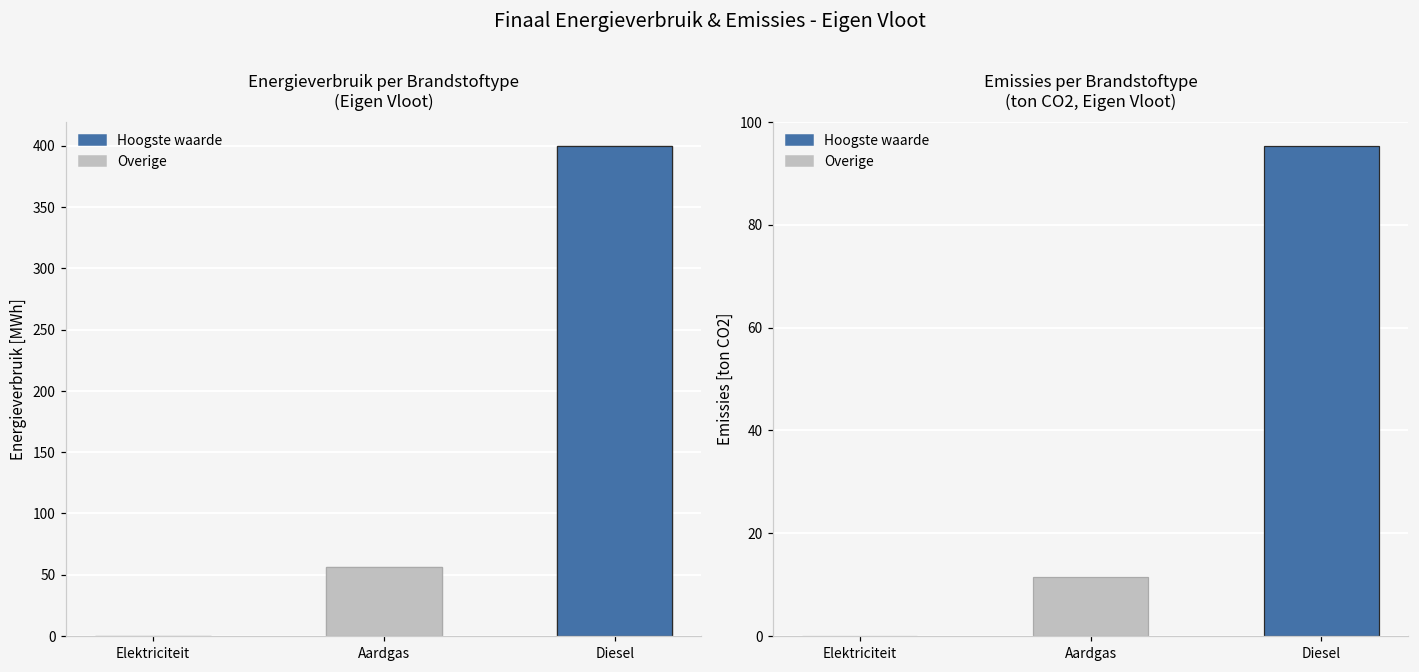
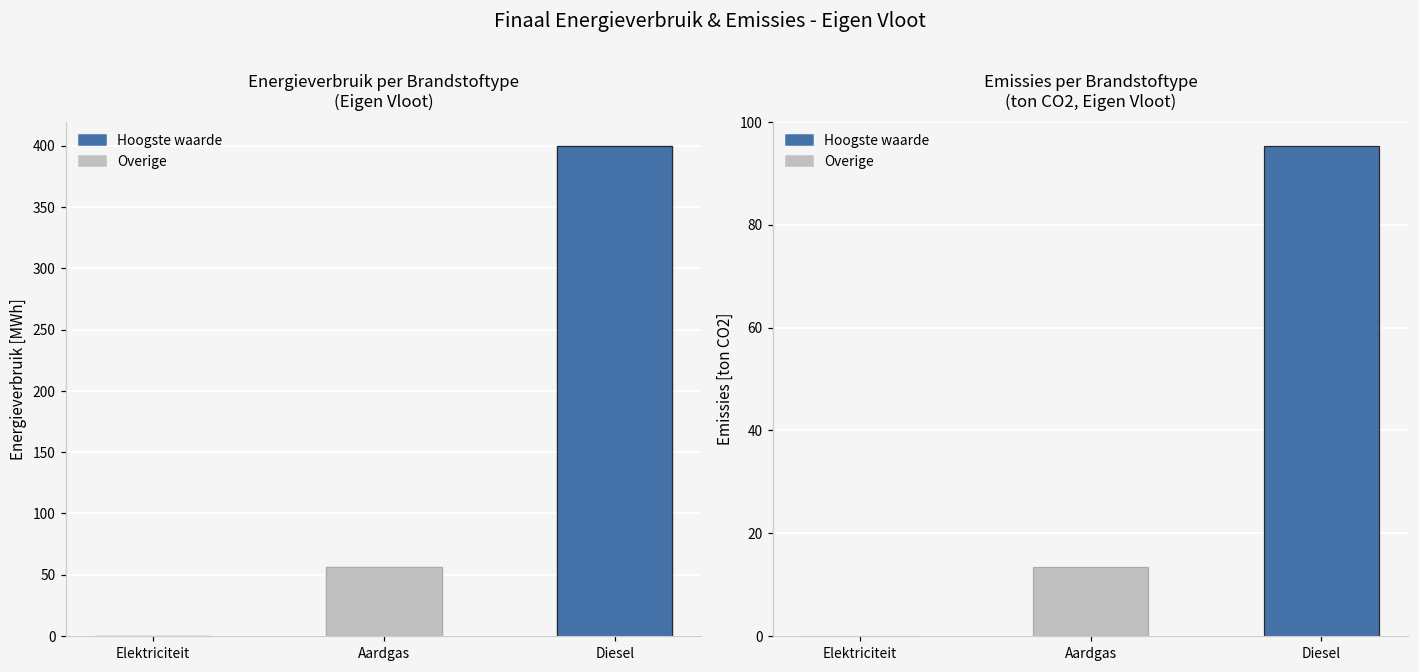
Emissies per Brandstoftype (ton CO2, Eigen Vloot), Aardgas: 11 -> 13
